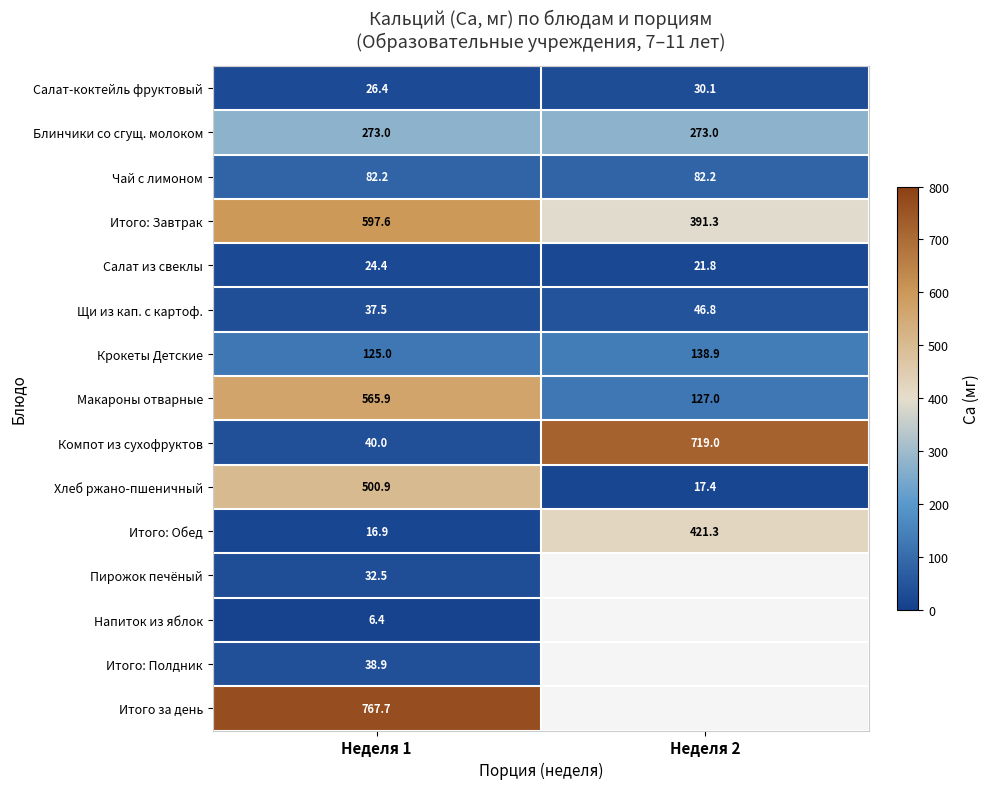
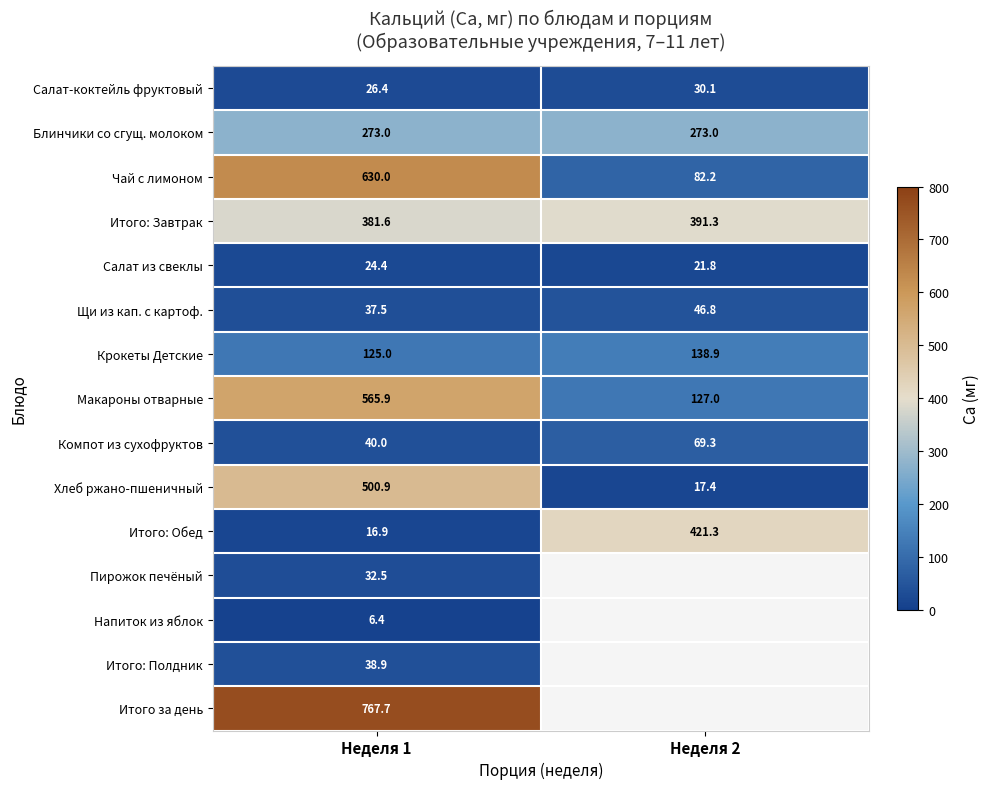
Чай с лимоном, Неделя 1: 82.2 -> 630.0
Итого: Завтрак, Неделя 1: 597.6 -> 381.6
Компот из сухофруктов, Неделя 2: 719.0 -> 69.3
